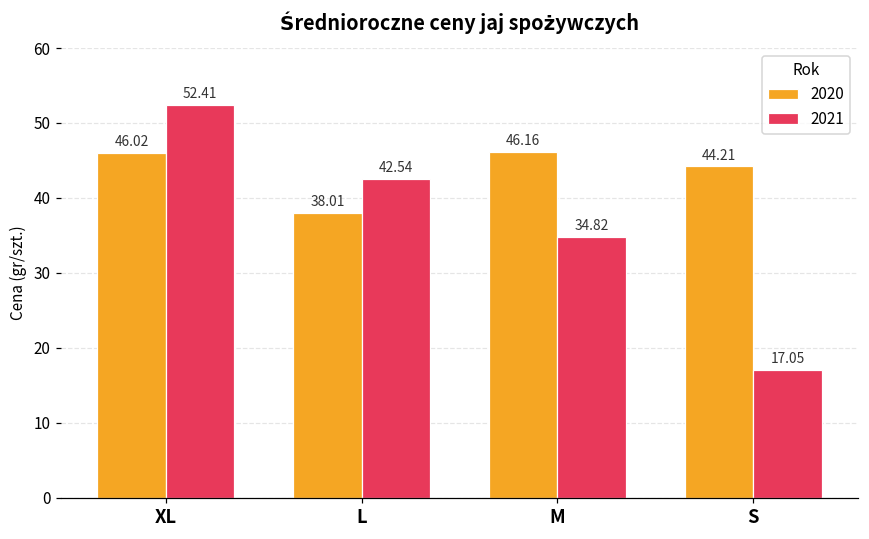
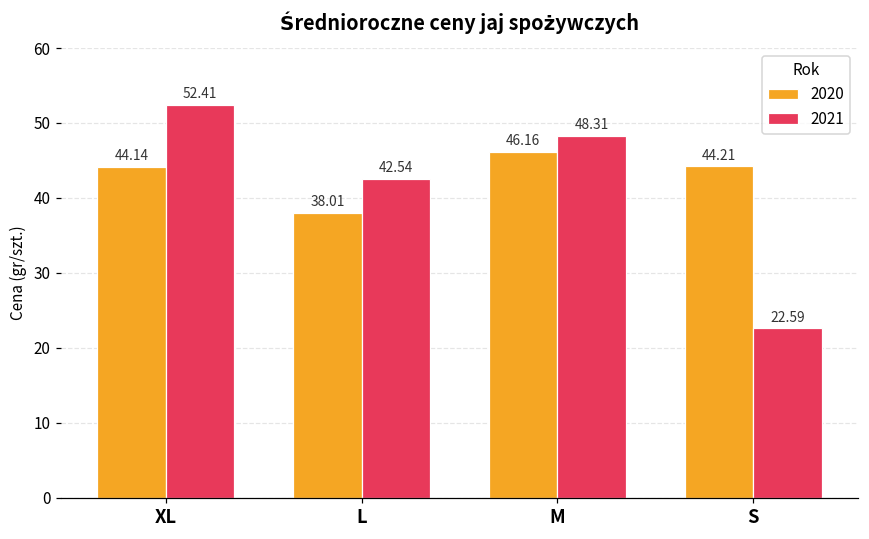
2020, XL: 46.02 -> 44.14
2021, M: 34.82 -> 48.31
2021, S: 17.05 -> 22.59
